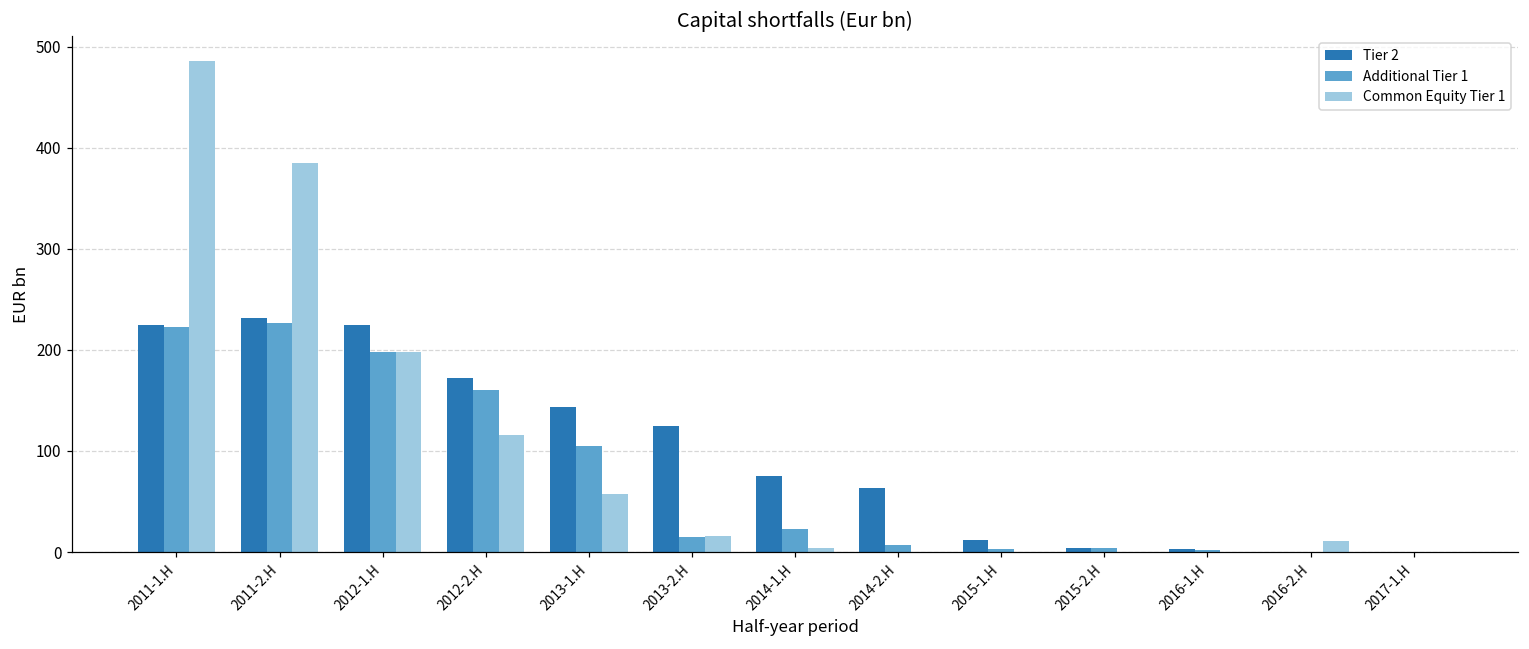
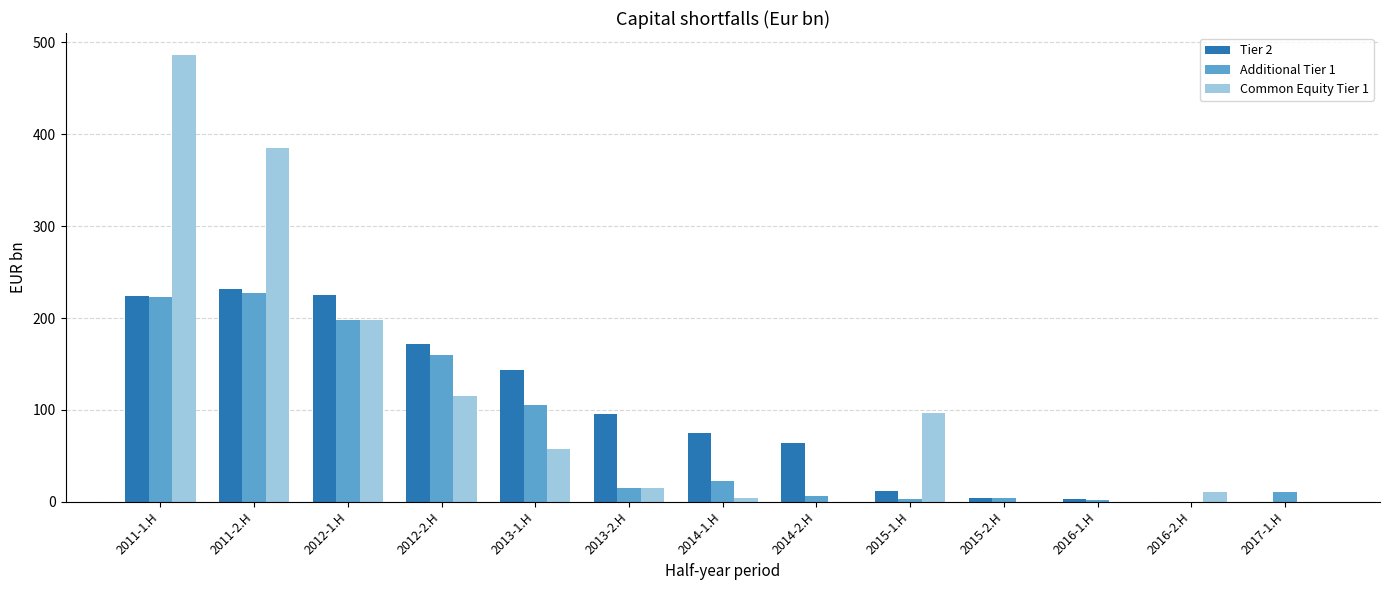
Tier 2, 2013-2.H: 120 -> 100
Common Equity Tier 1, 2015-1.H: 0 -> 100
Additional Tier 1, 2017-1.H: 0 -> 10
